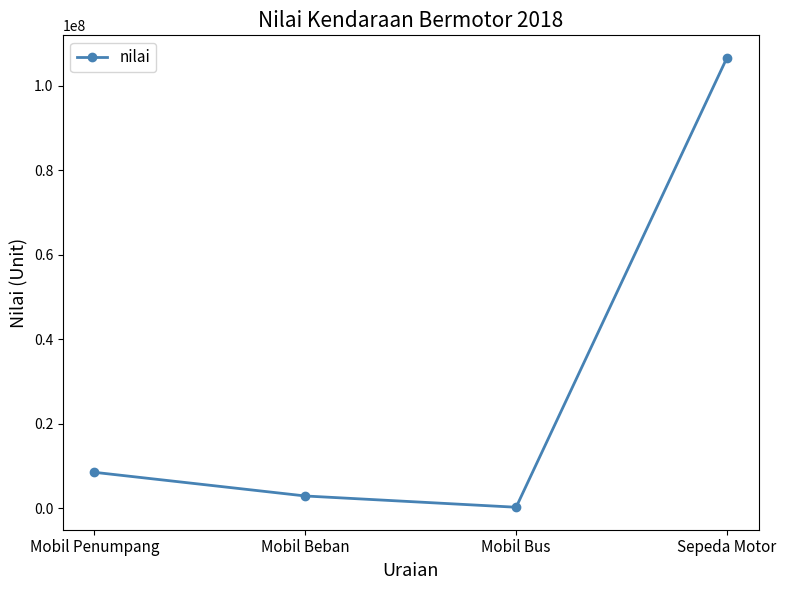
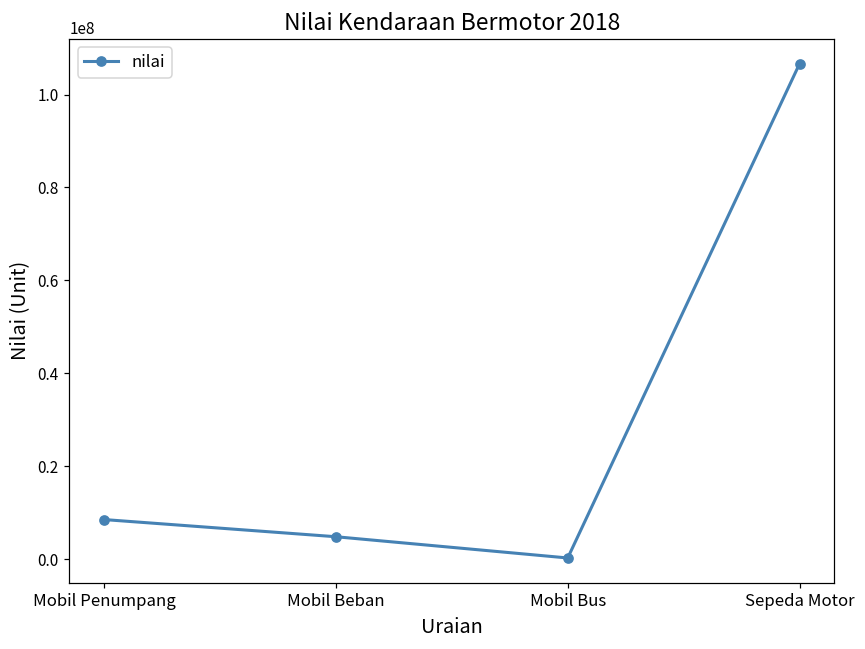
Mobil Beban: 3000000 -> 5000000
